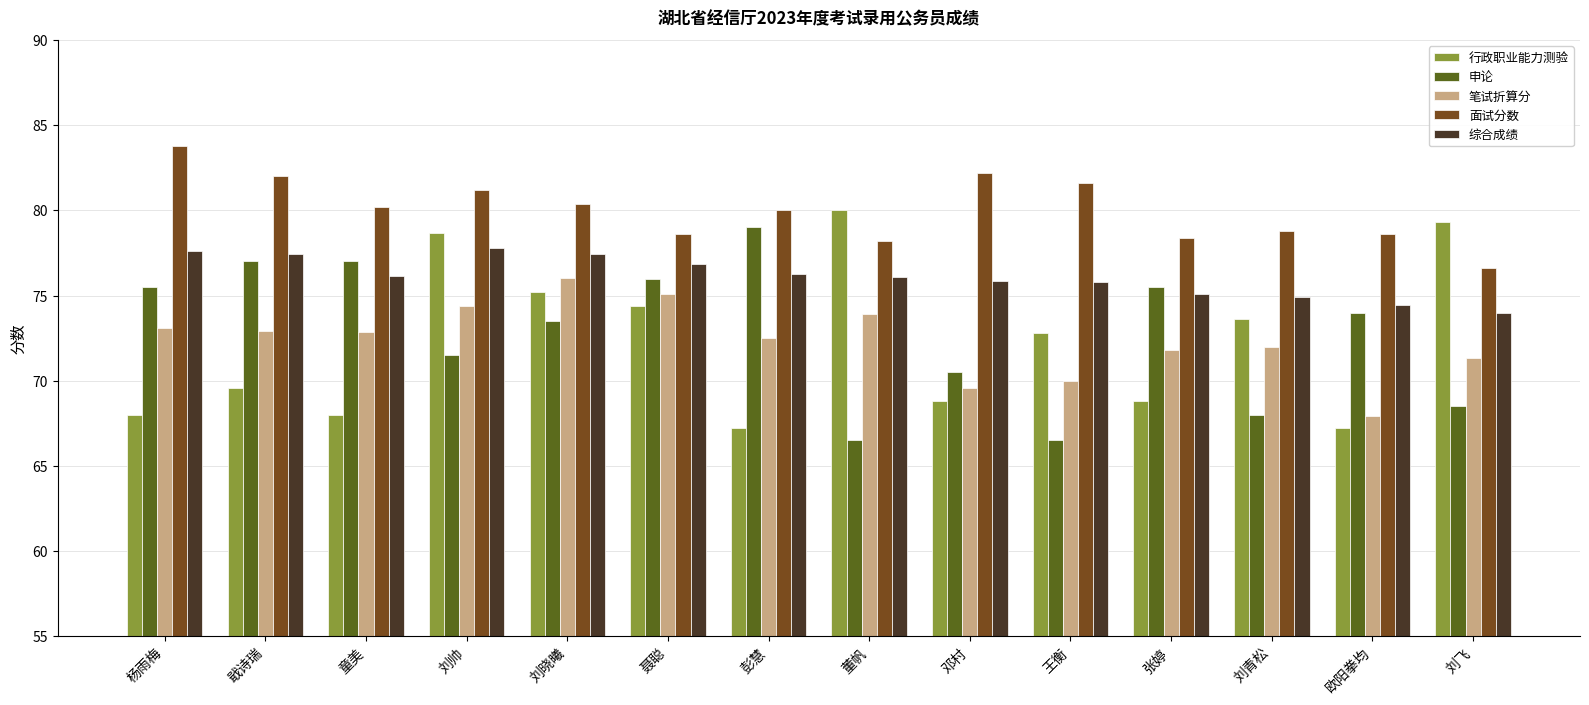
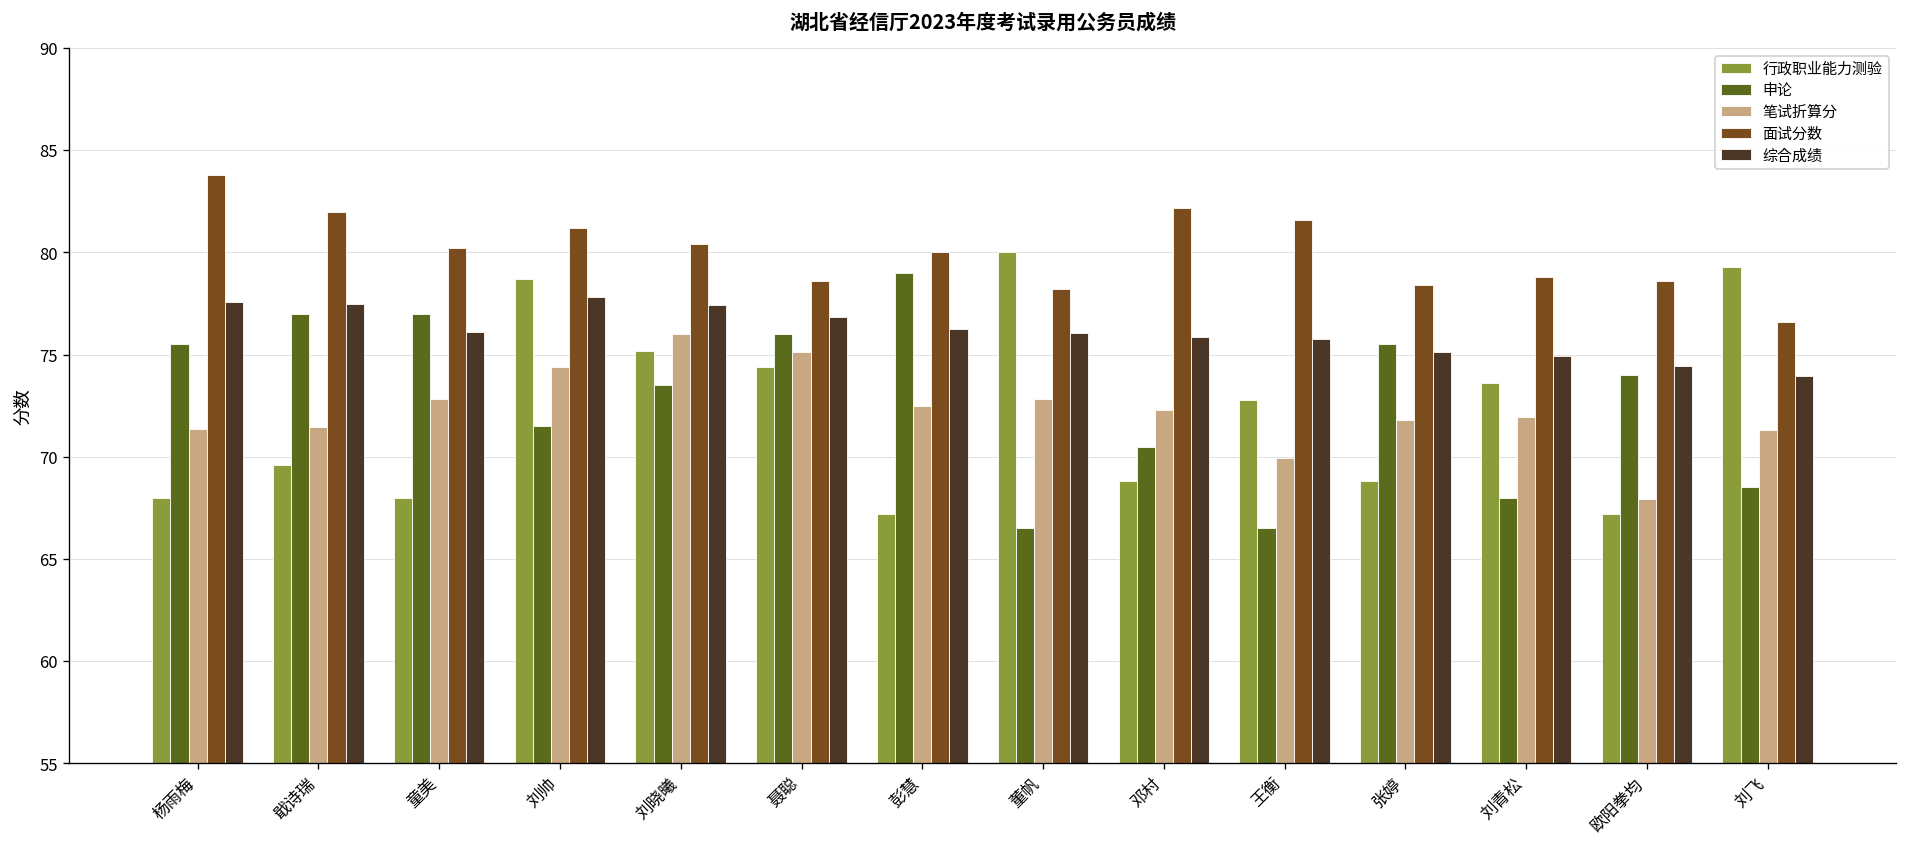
笔试折算分, 杨雨梅: 73.1 -> 71.4
笔试折算分, 戢诗瑞: 72.9 -> 71.5
笔试折算分, 董帆: 73.9 -> 72.8
笔试折算分, 邓村: 69.6 -> 72.3
